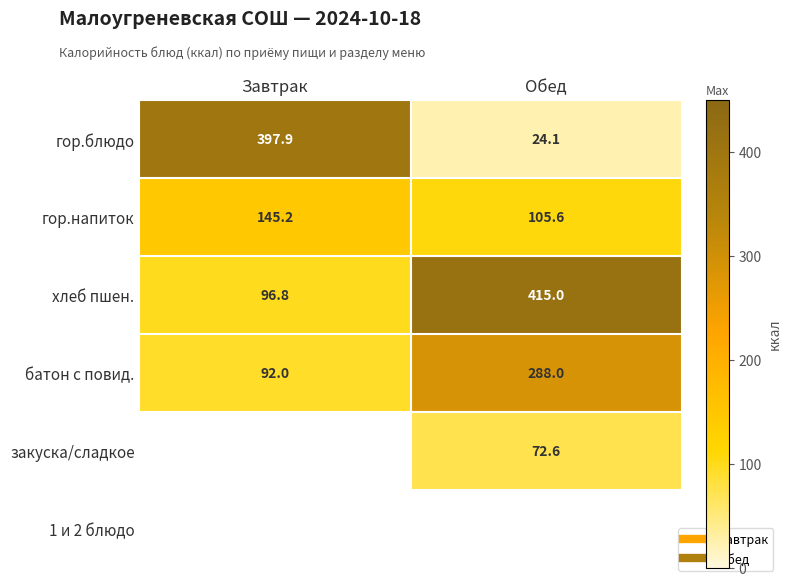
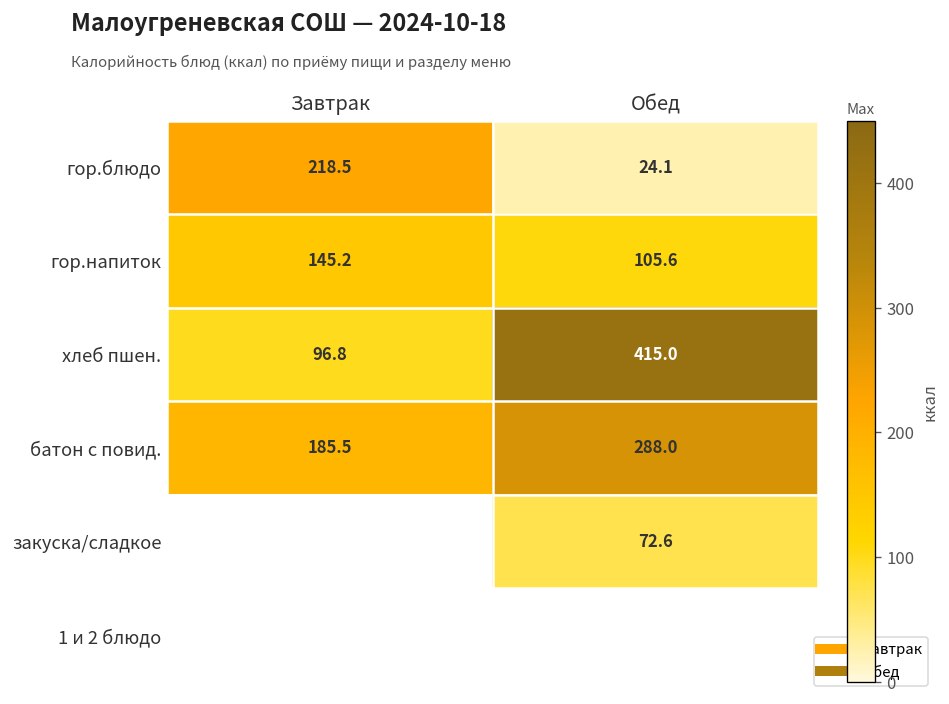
гор.блюдо, Завтрак: 397.9 -> 218.5
батон с повид., Завтрак: 92.0 -> 185.5
